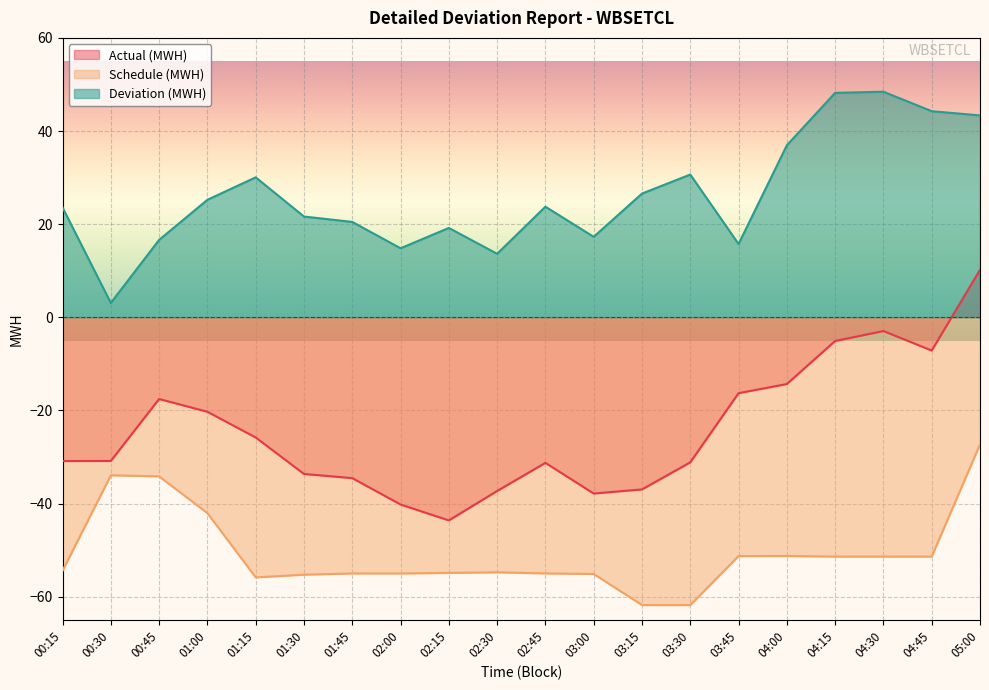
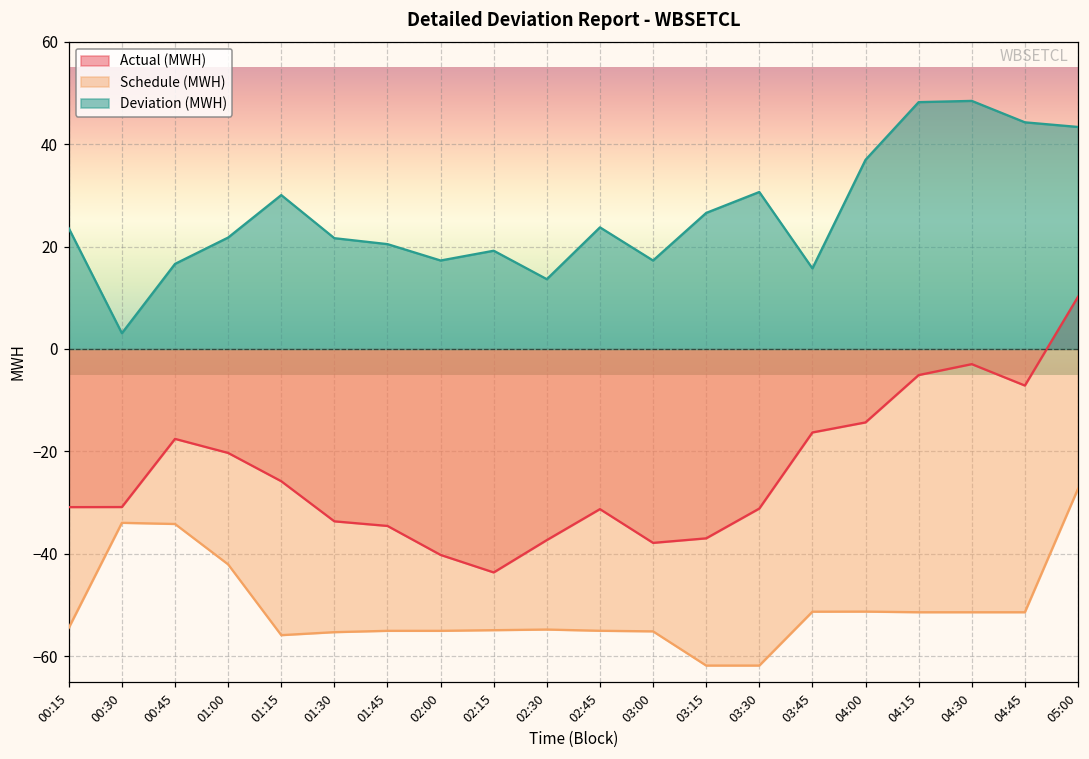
Deviation (MWH), 01:00: 25 -> 22
Deviation (MWH), 02:00: 15 -> 17
